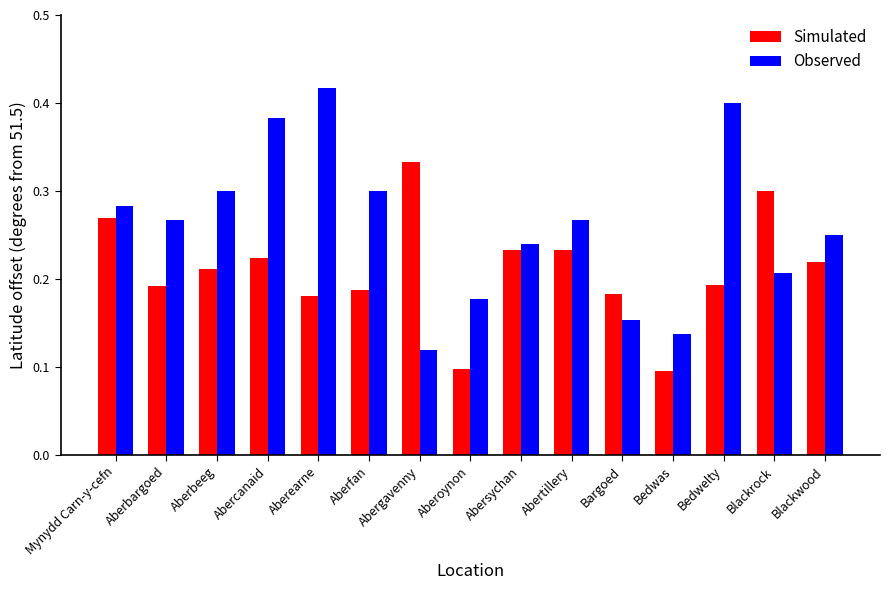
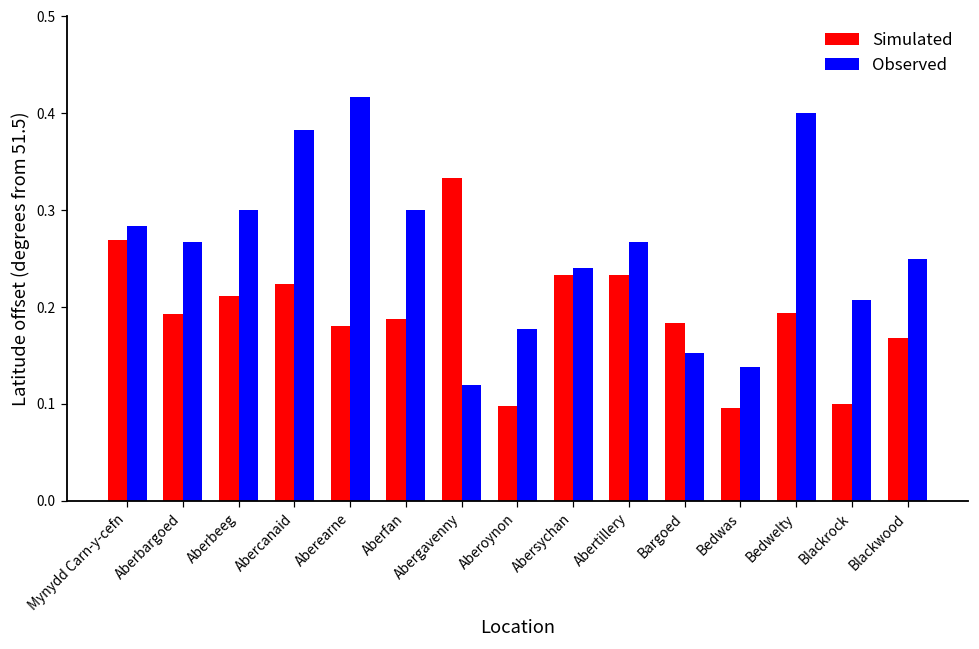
Simulated, Blackrock: 0.30 -> 0.10
Simulated, Blackwood: 0.22 -> 0.17
